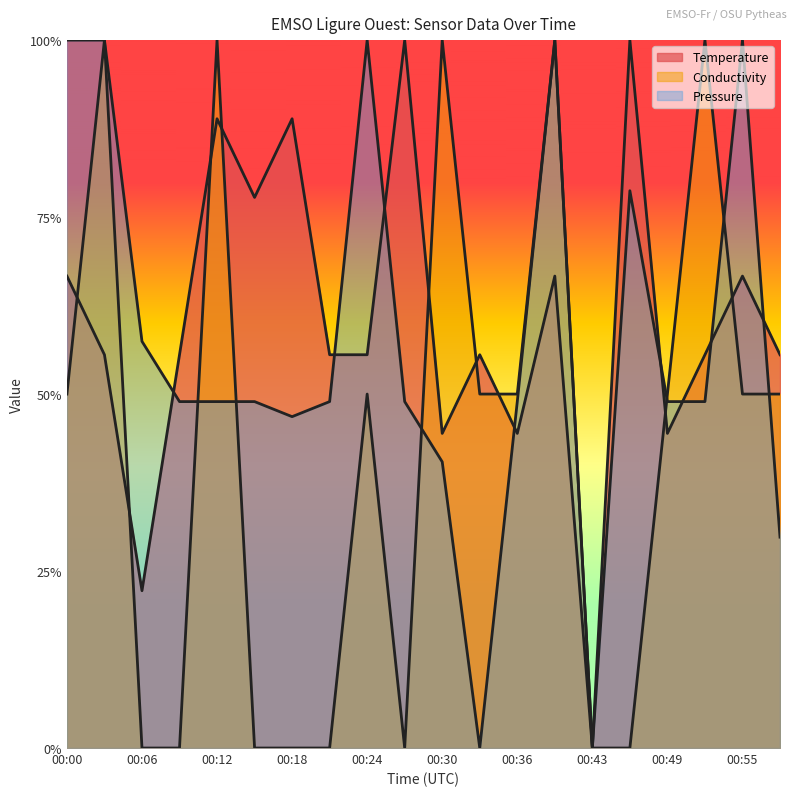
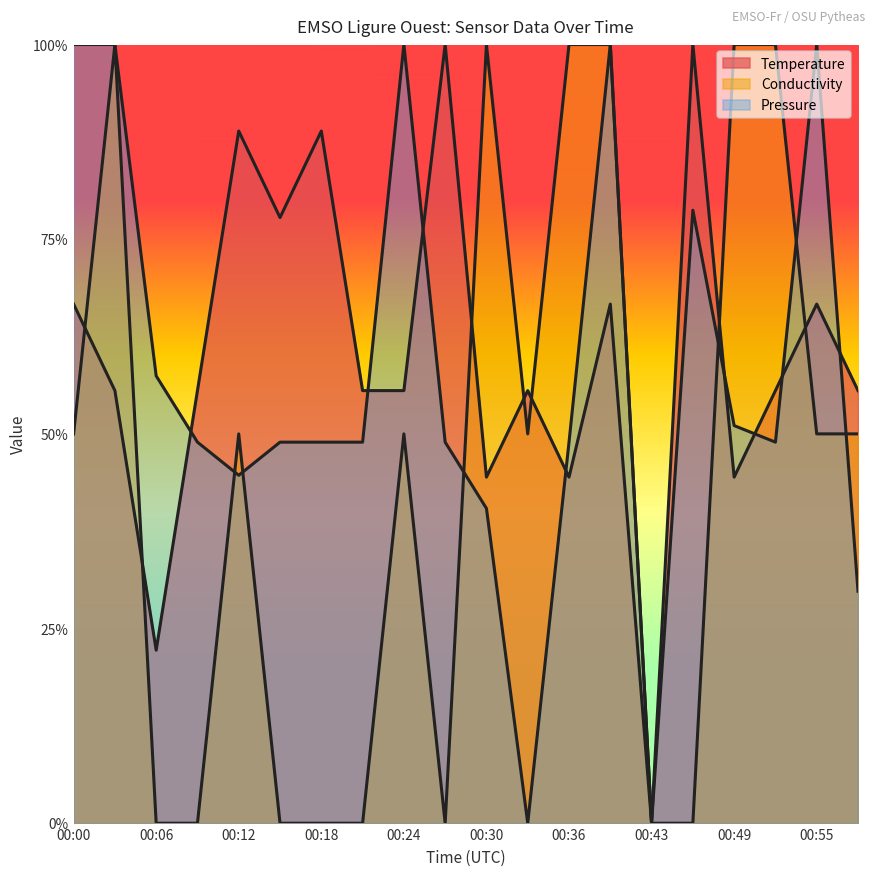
Conductivity, 00:12: 100% -> 50%
Pressure, 00:12: 49% -> 45%
Pressure, 00:18: 47% -> 49%
Conductivity, 00:36: 50% -> 100%
Conductivity, 00:49: 50% -> 100%
Pressure, 00:49: 49% -> 51%
